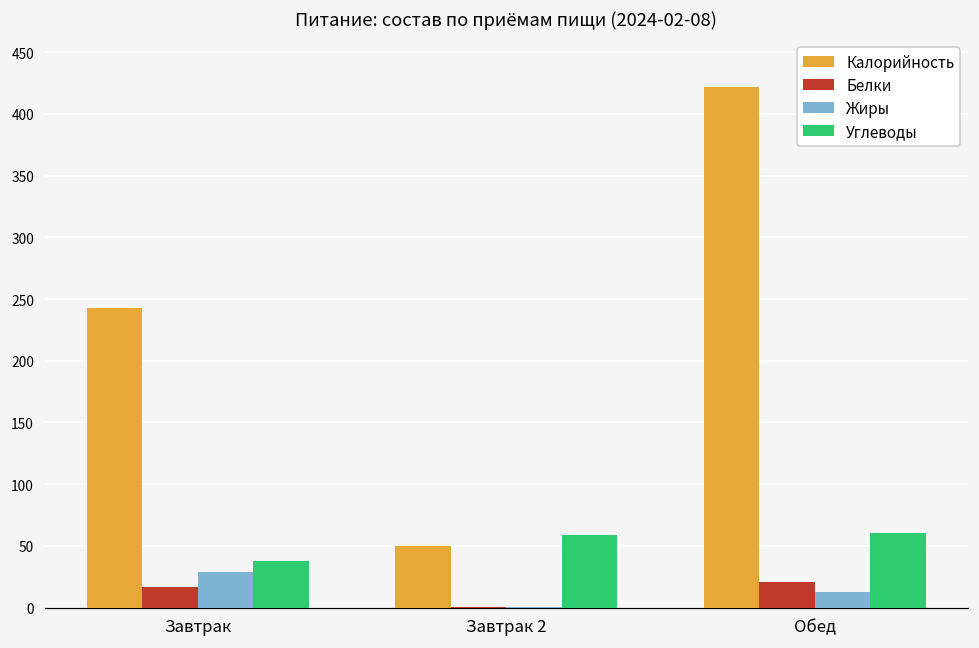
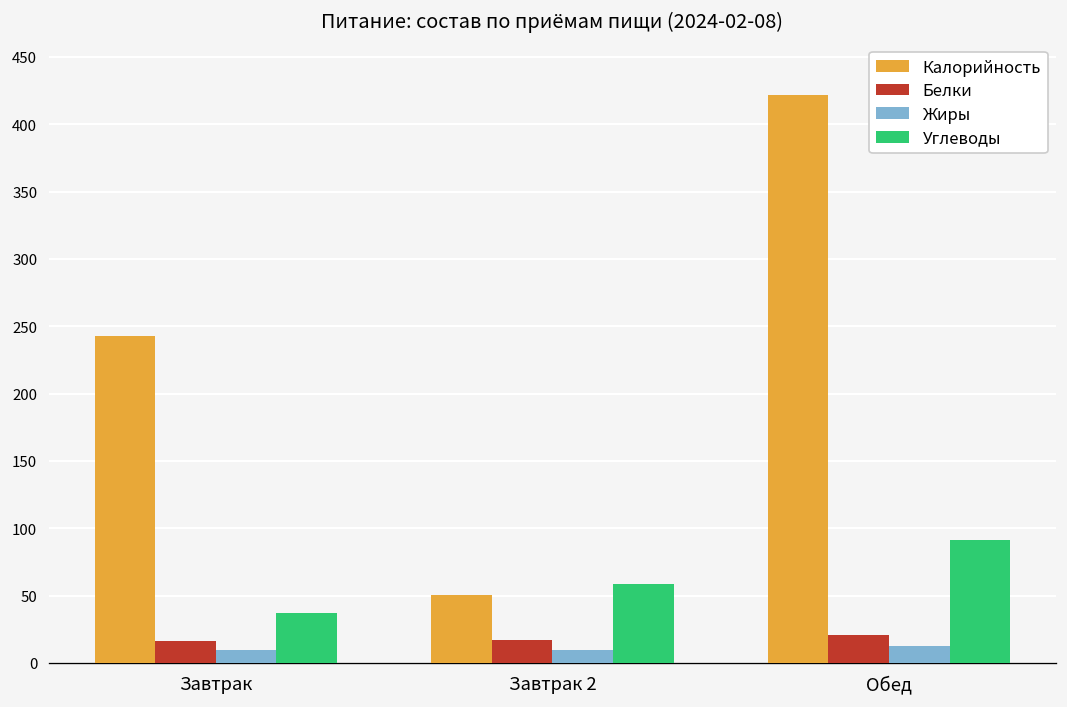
Жиры, Завтрак: 29 -> 10
Белки, Завтрак 2: 1 -> 17
Жиры, Завтрак 2: 1 -> 9
Углеводы, Обед: 61 -> 92
